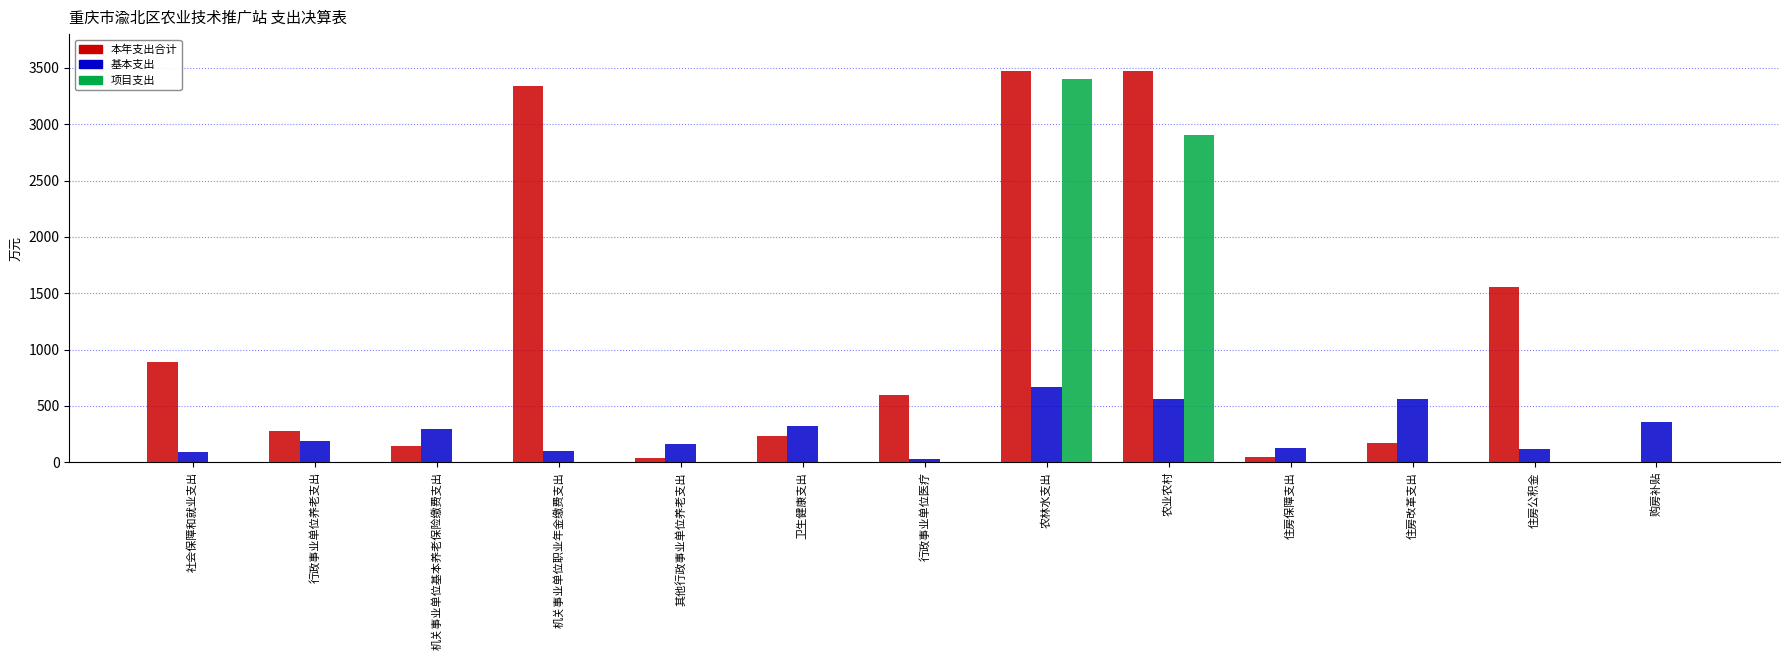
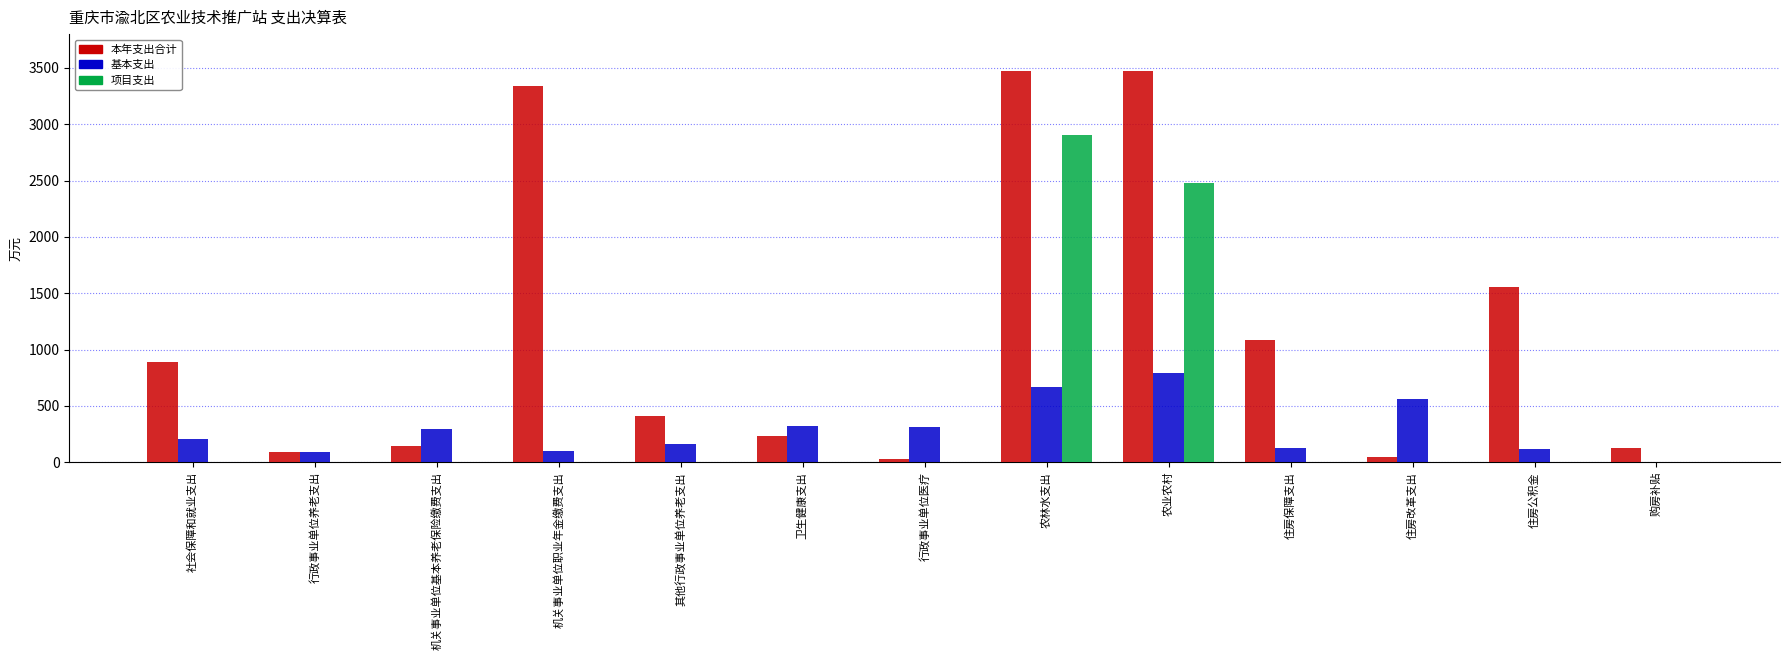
基本支出, 社会保障和就业支出: 90 -> 210
本年支出合计, 行政事业单位养老支出: 280 -> 90
基本支出, 行政事业单位养老支出: 190 -> 90
本年支出合计, 其他行政事业单位养老支出: 40 -> 410
本年支出合计, 行政事业单位医疗: 600 -> 30
基本支出, 行政事业单位医疗: 30 -> 310
项目支出, 农林水支出: 3400 -> 2910
基本支出, 农业农村: 570 -> 790
项目支出, 农业农村: 2910 -> 2480
本年支出合计, 住房保障支出: 40 -> 1080
本年支出合计, 住房改革支出: 170 -> 40
本年支出合计, 购房补贴: 0 -> 130
基本支出, 购房补贴: 360 -> 0
